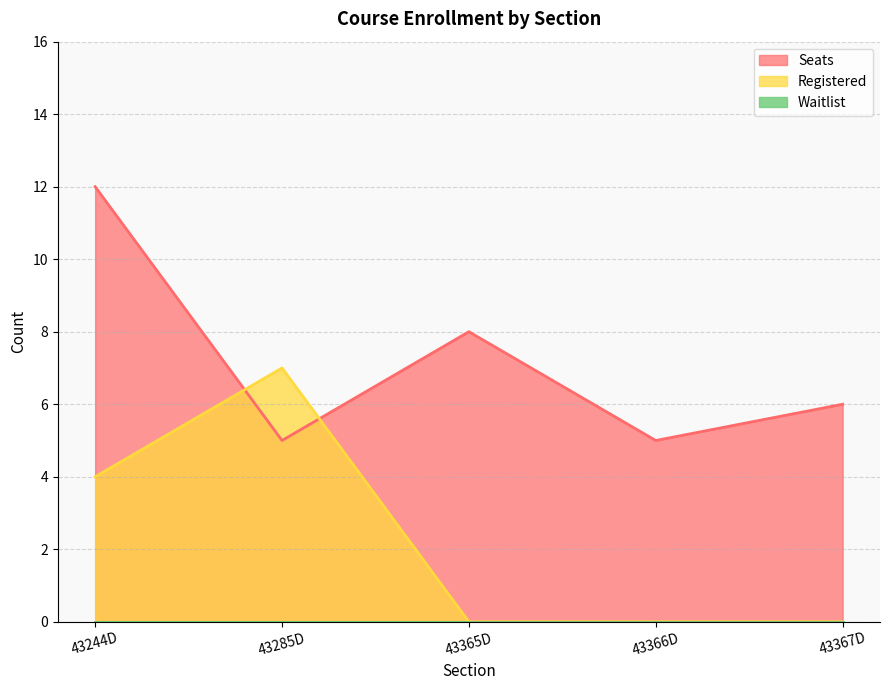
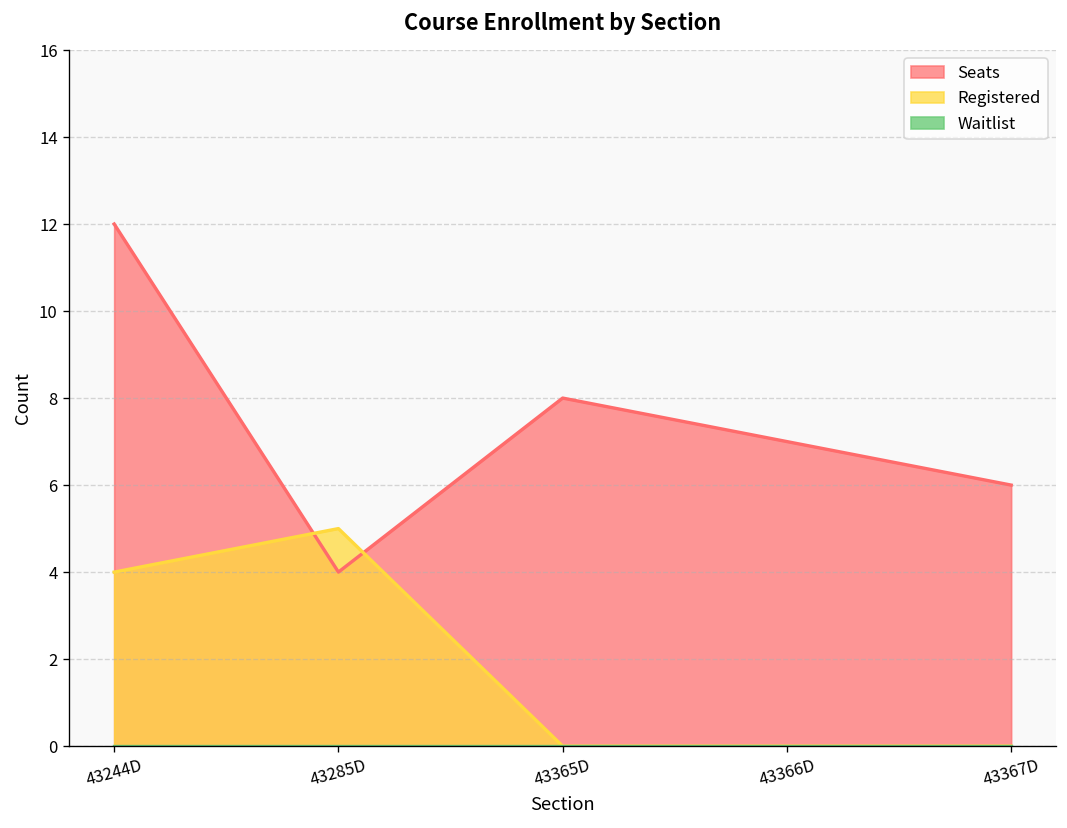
Seats, 43285D: 5 -> 4
Registered, 43285D: 7 -> 5
Seats, 43366D: 5 -> 7
